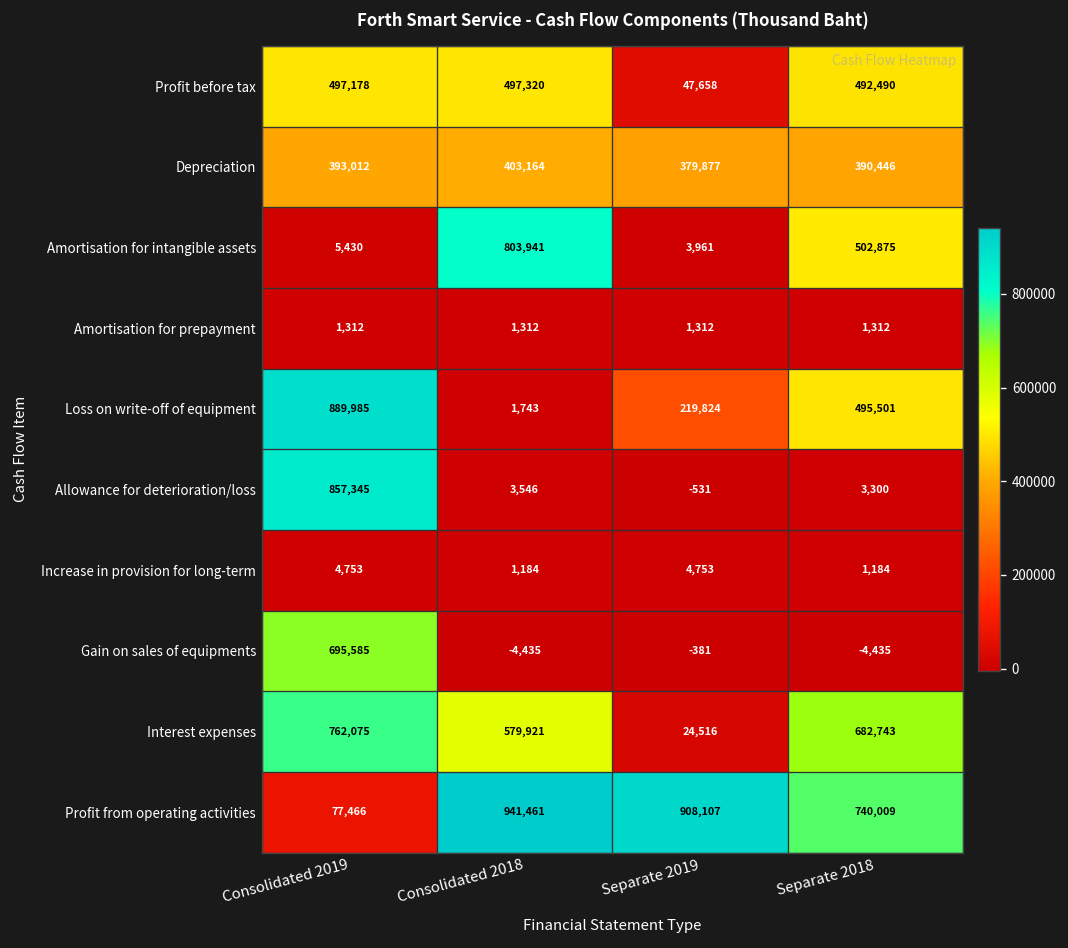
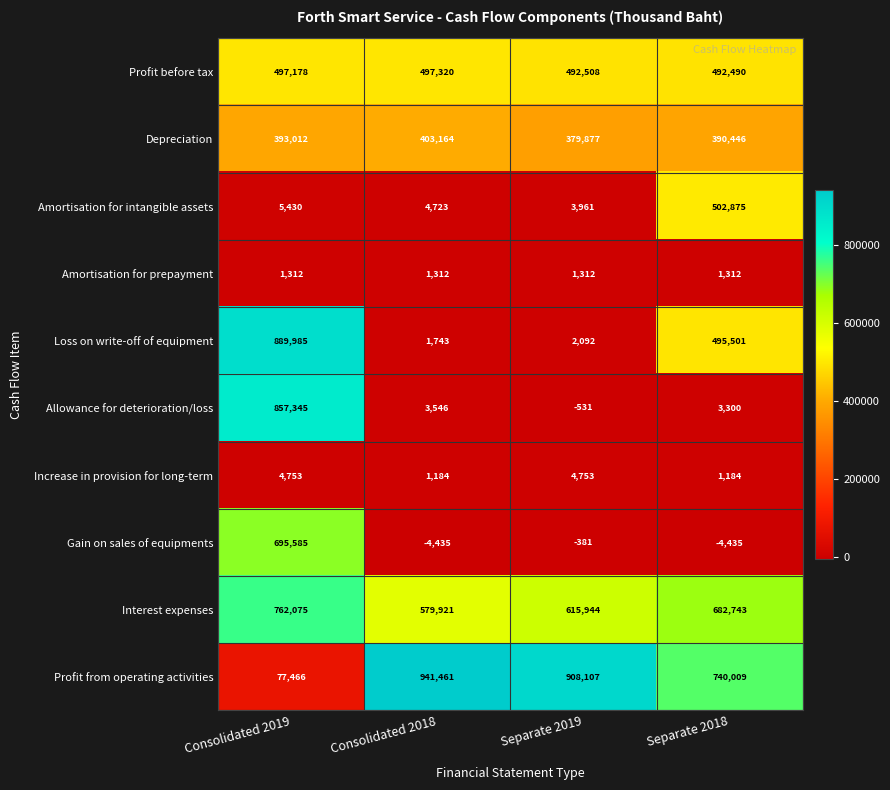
Profit before tax, Separate 2019: 47,658 -> 492,508
Amortisation for intangible assets, Consolidated 2018: 803,941 -> 4,723
Loss on write-off of equipment, Separate 2019: 219,824 -> 2,092
Interest expenses, Separate 2019: 24,516 -> 615,944
